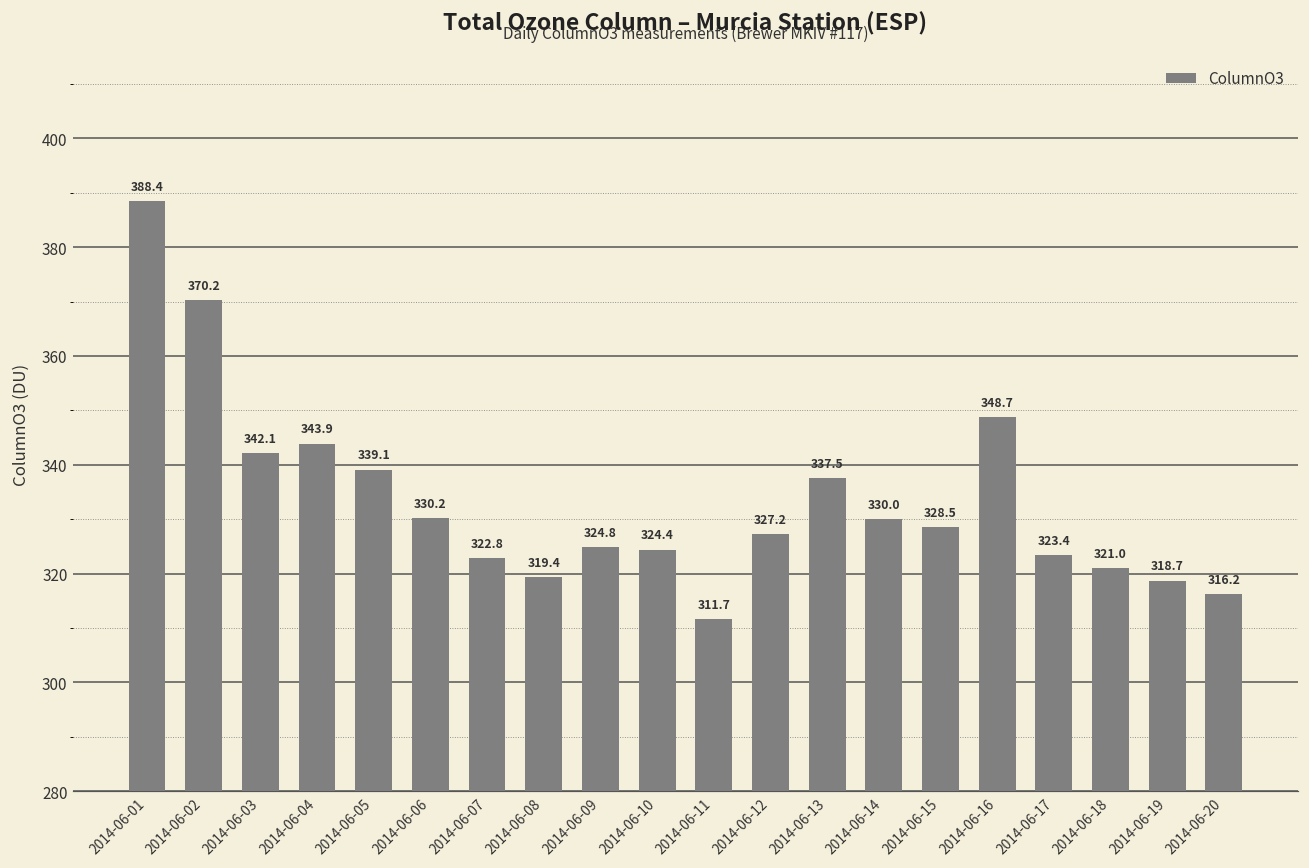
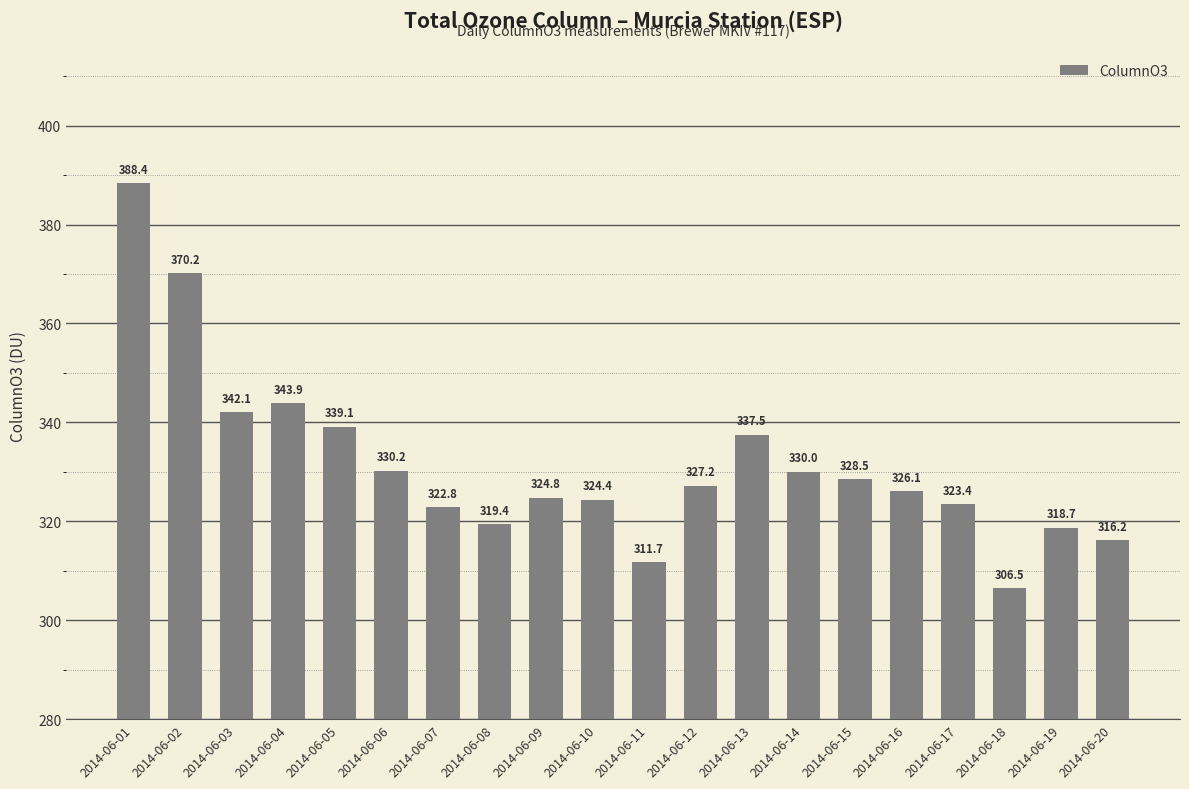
2014-06-16: 348.7 -> 326.1
2014-06-18: 321.0 -> 306.5
